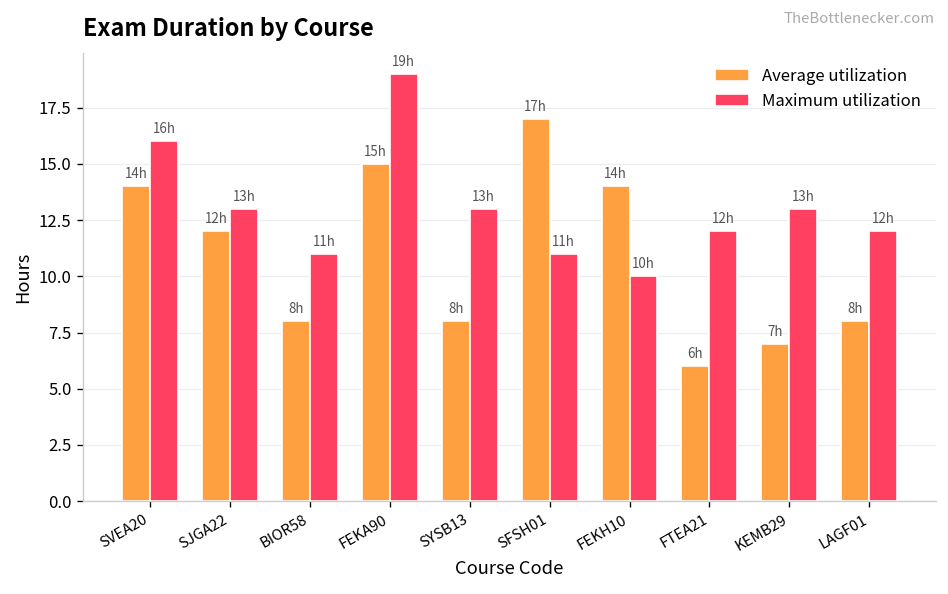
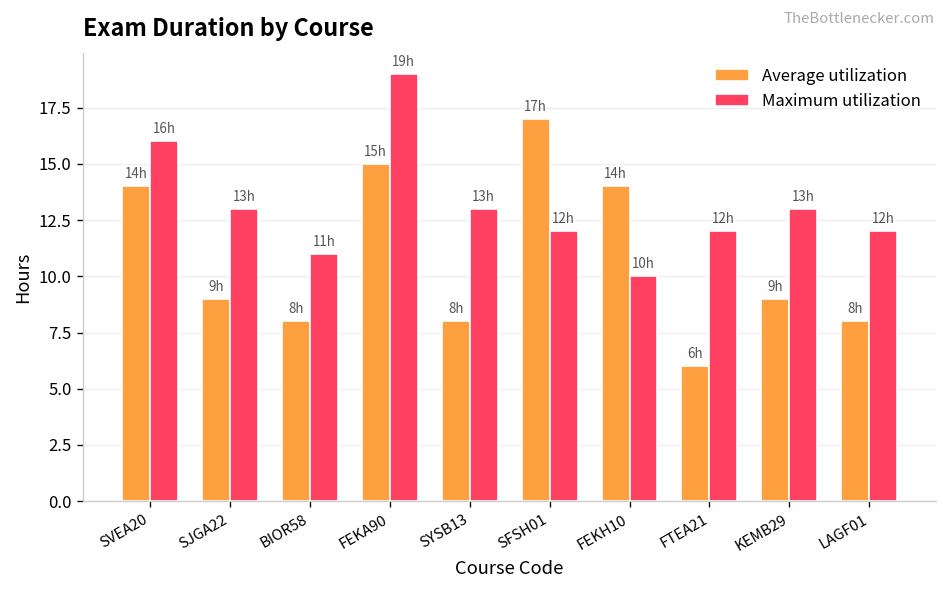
Average utilization, SJGA22: 12h -> 9h
Maximum utilization, SFSH01: 11h -> 12h
Average utilization, KEMB29: 7h -> 9h
